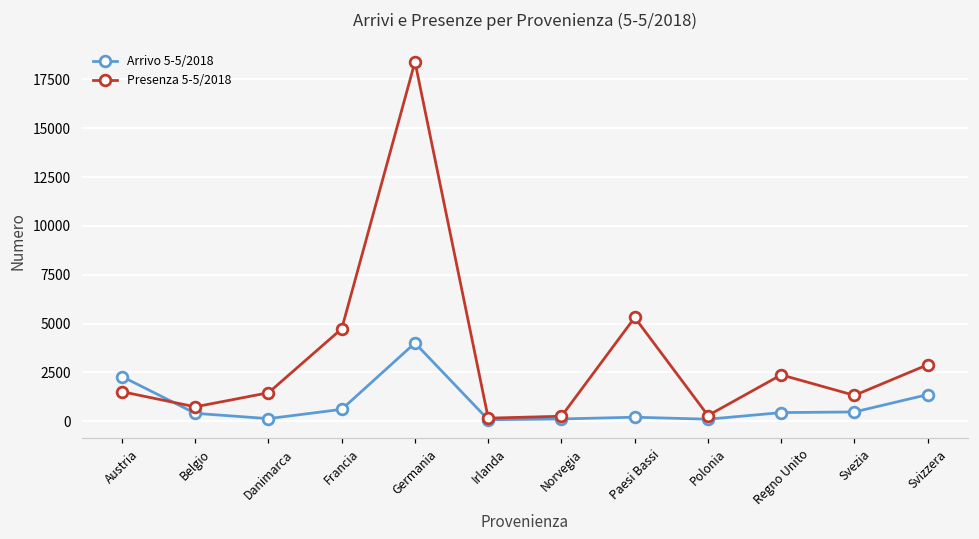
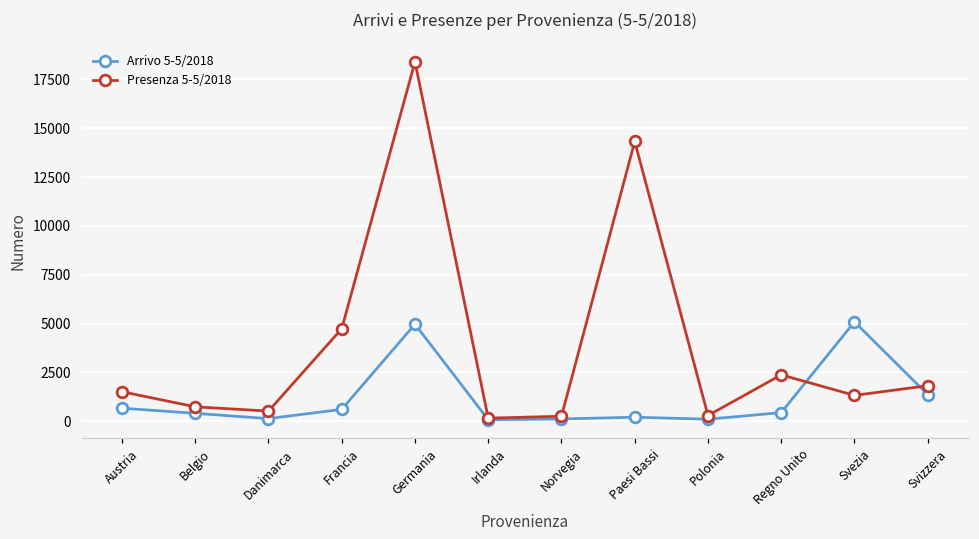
Arrivo 5-5/2018, Austria: 2300 -> 700
Presenza 5-5/2018, Danimarca: 1500 -> 500
Arrivo 5-5/2018, Germania: 4000 -> 5000
Presenza 5-5/2018, Paesi Bassi: 5300 -> 14300
Arrivo 5-5/2018, Svezia: 500 -> 5100
Presenza 5-5/2018, Svizzera: 2900 -> 1800
